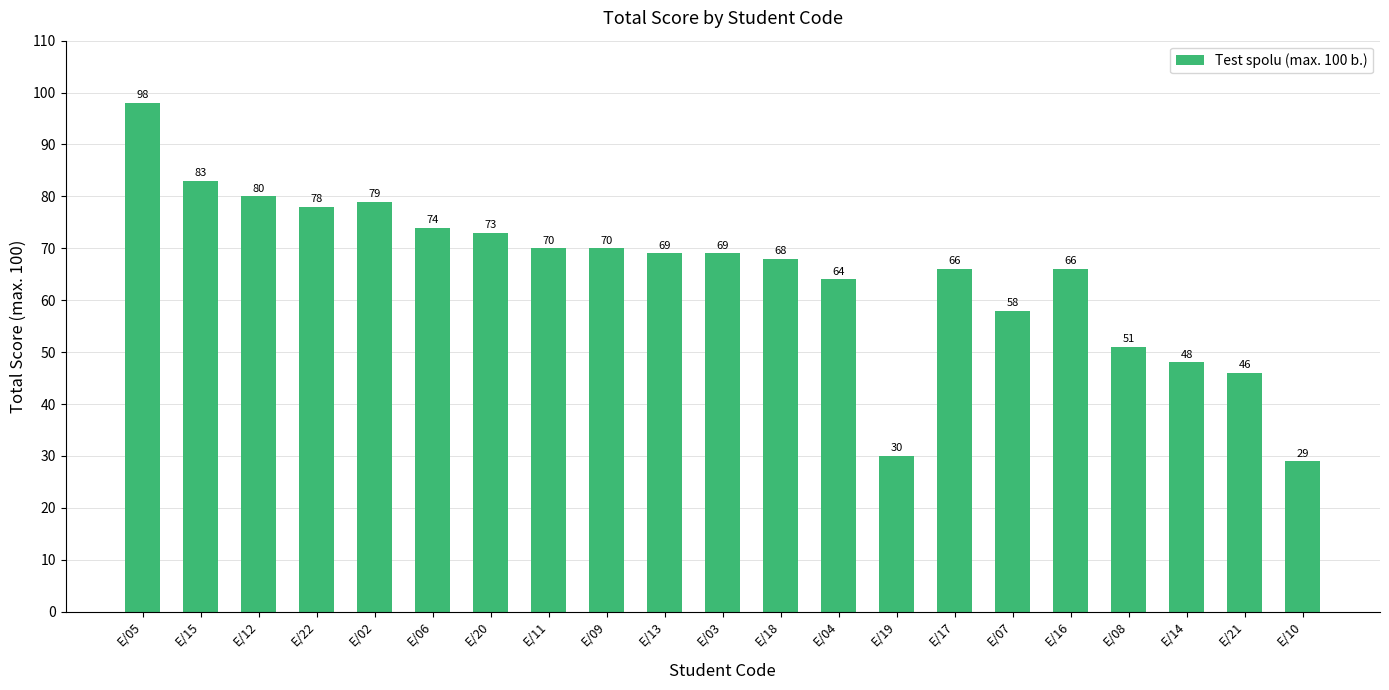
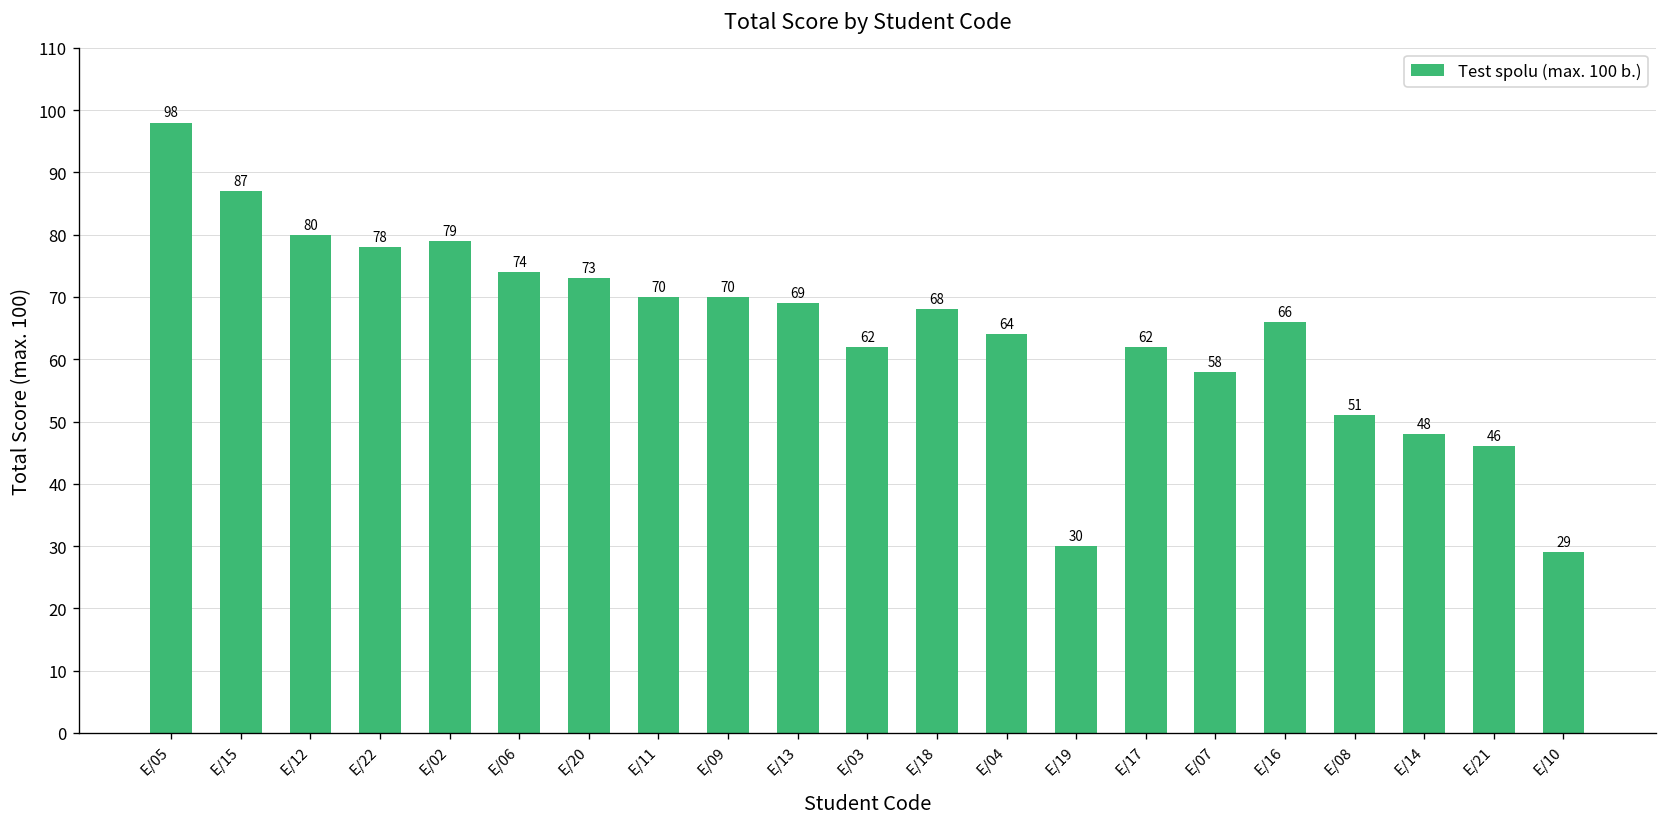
E/15: 83 -> 87
E/03: 69 -> 62
E/17: 66 -> 62
